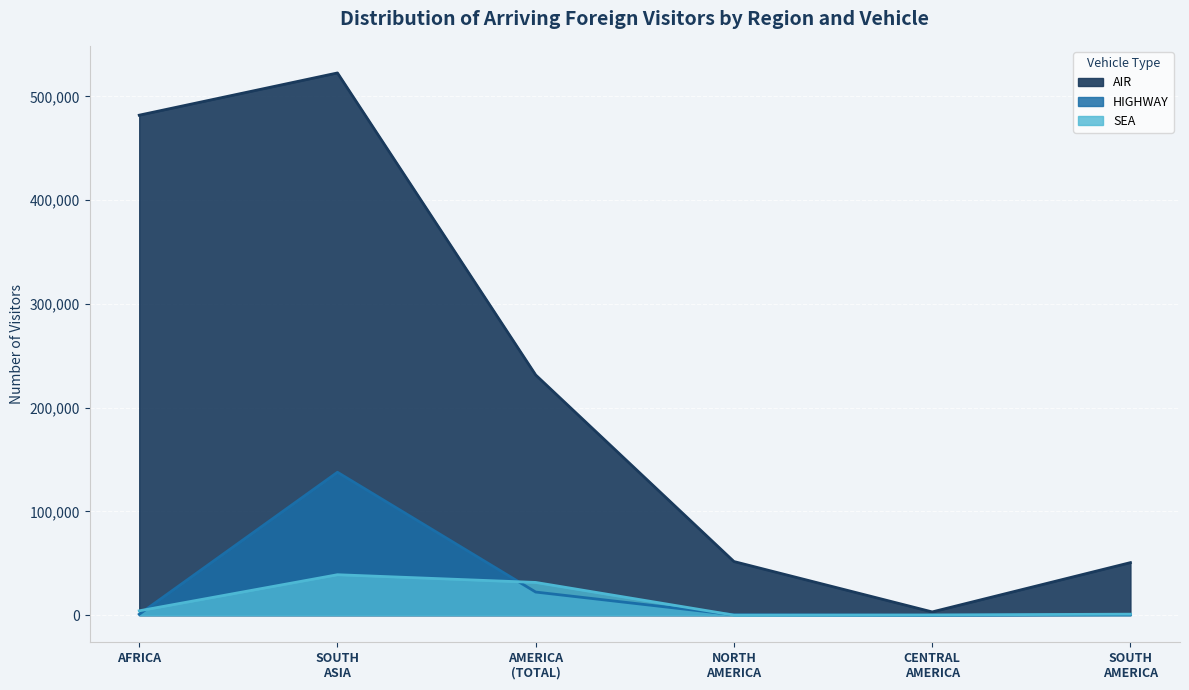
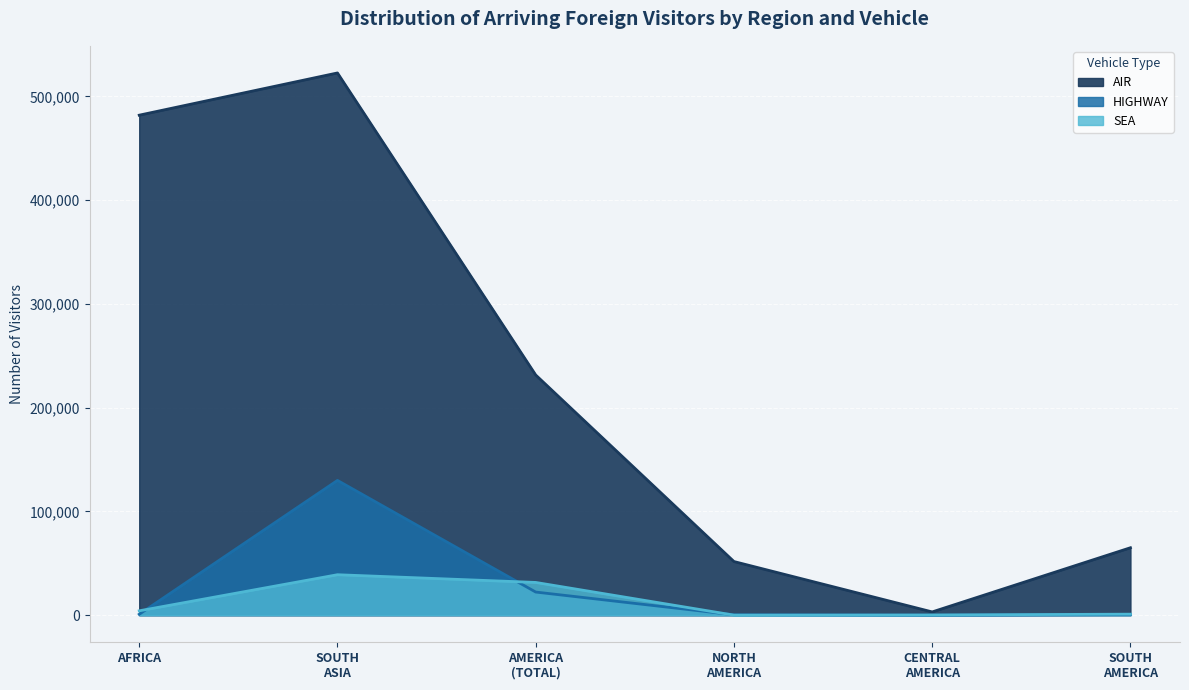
HIGHWAY, SOUTH ASIA: 138,000 -> 130,000
AIR, SOUTH AMERICA: 51,000 -> 65,000
